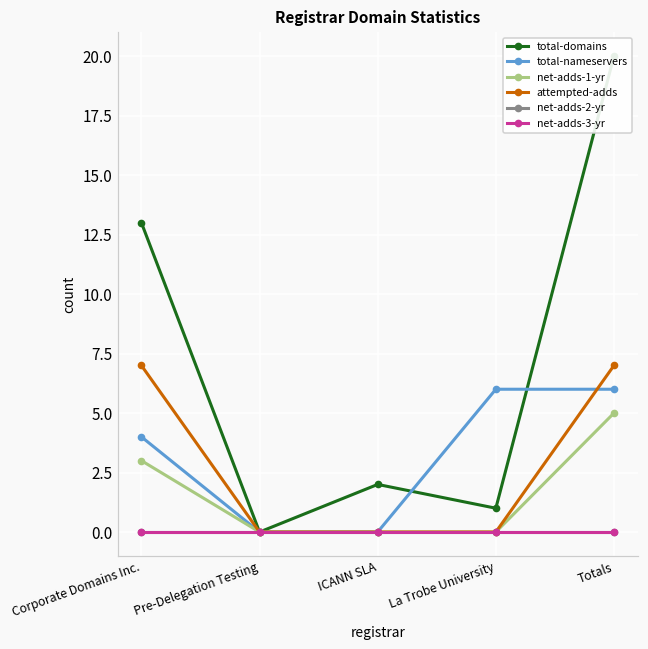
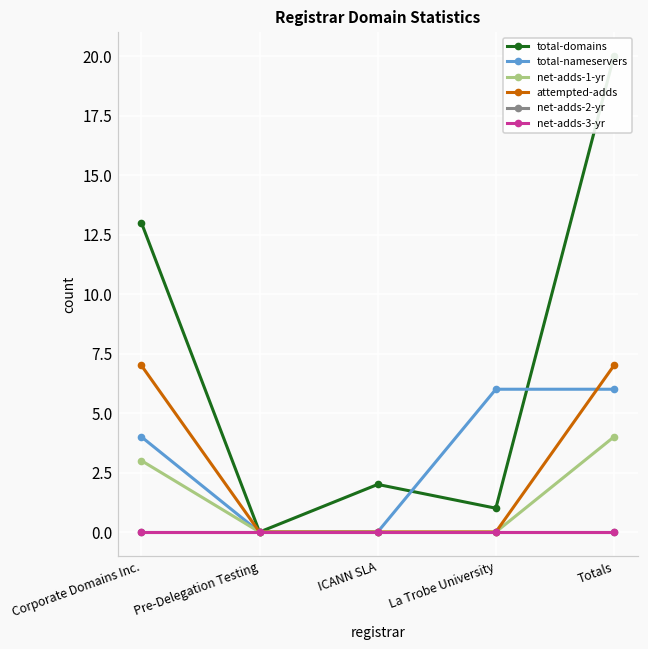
net-adds-1-yr, Totals: 5 -> 4
